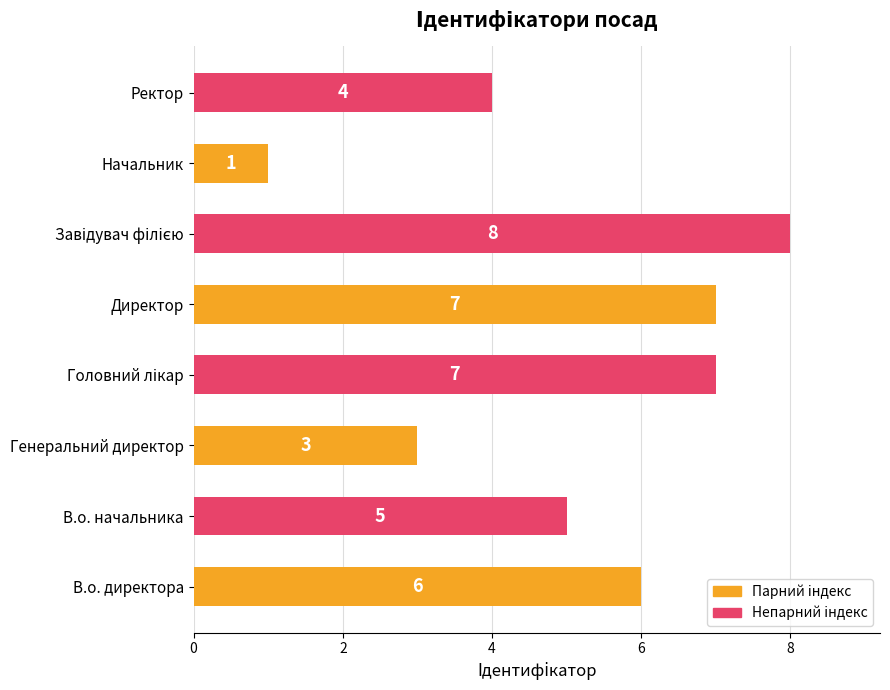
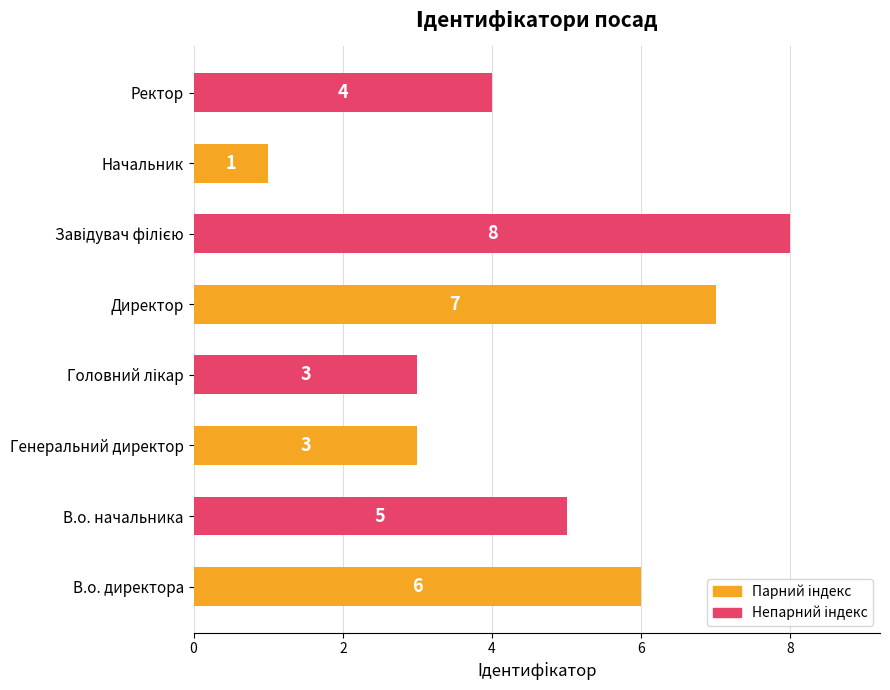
Головний лікар: 7 -> 3
